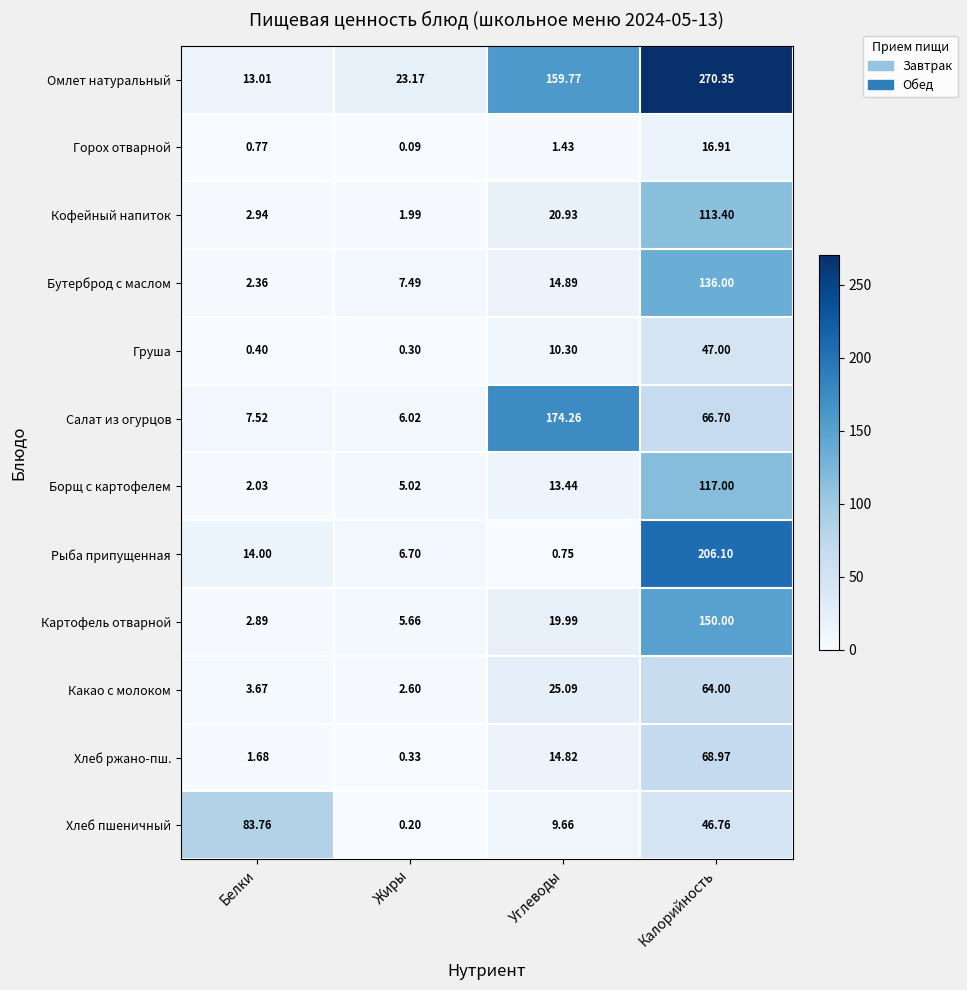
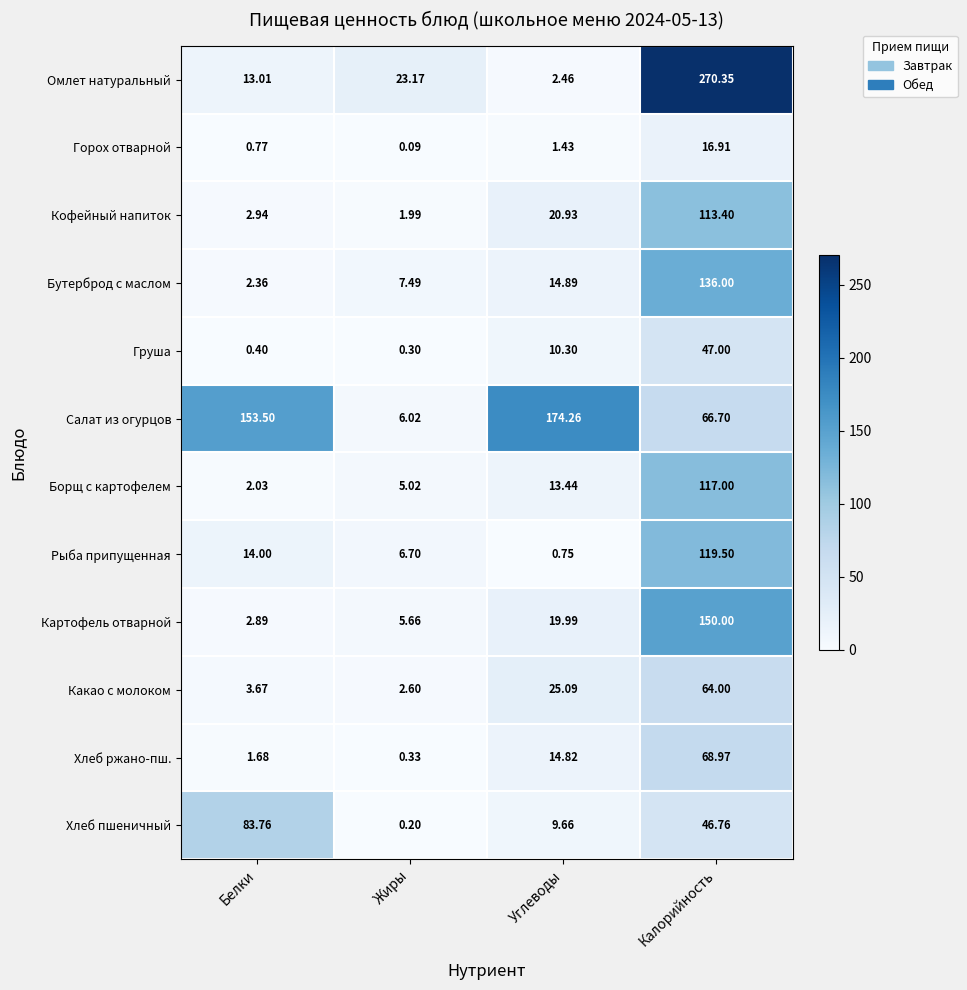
Омлет натуральный, Углеводы: 159.77 -> 2.46
Салат из огурцов, Белки: 7.52 -> 153.50
Рыба припущенная, Калорийность: 206.10 -> 119.50
